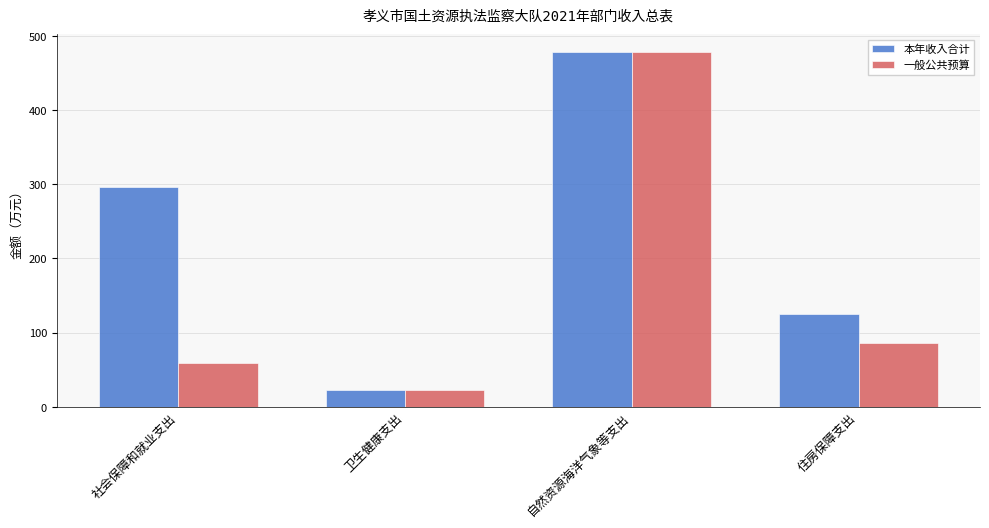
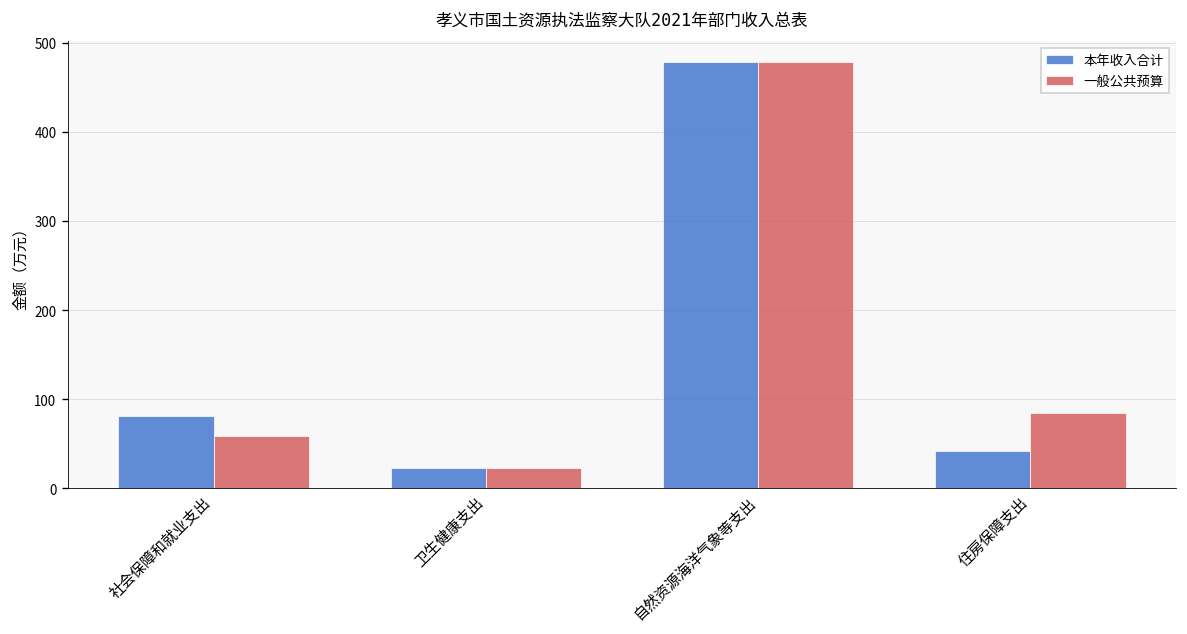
本年收入合计, 社会保障和就业支出: 300 -> 80
本年收入合计, 住房保障支出: 130 -> 40
